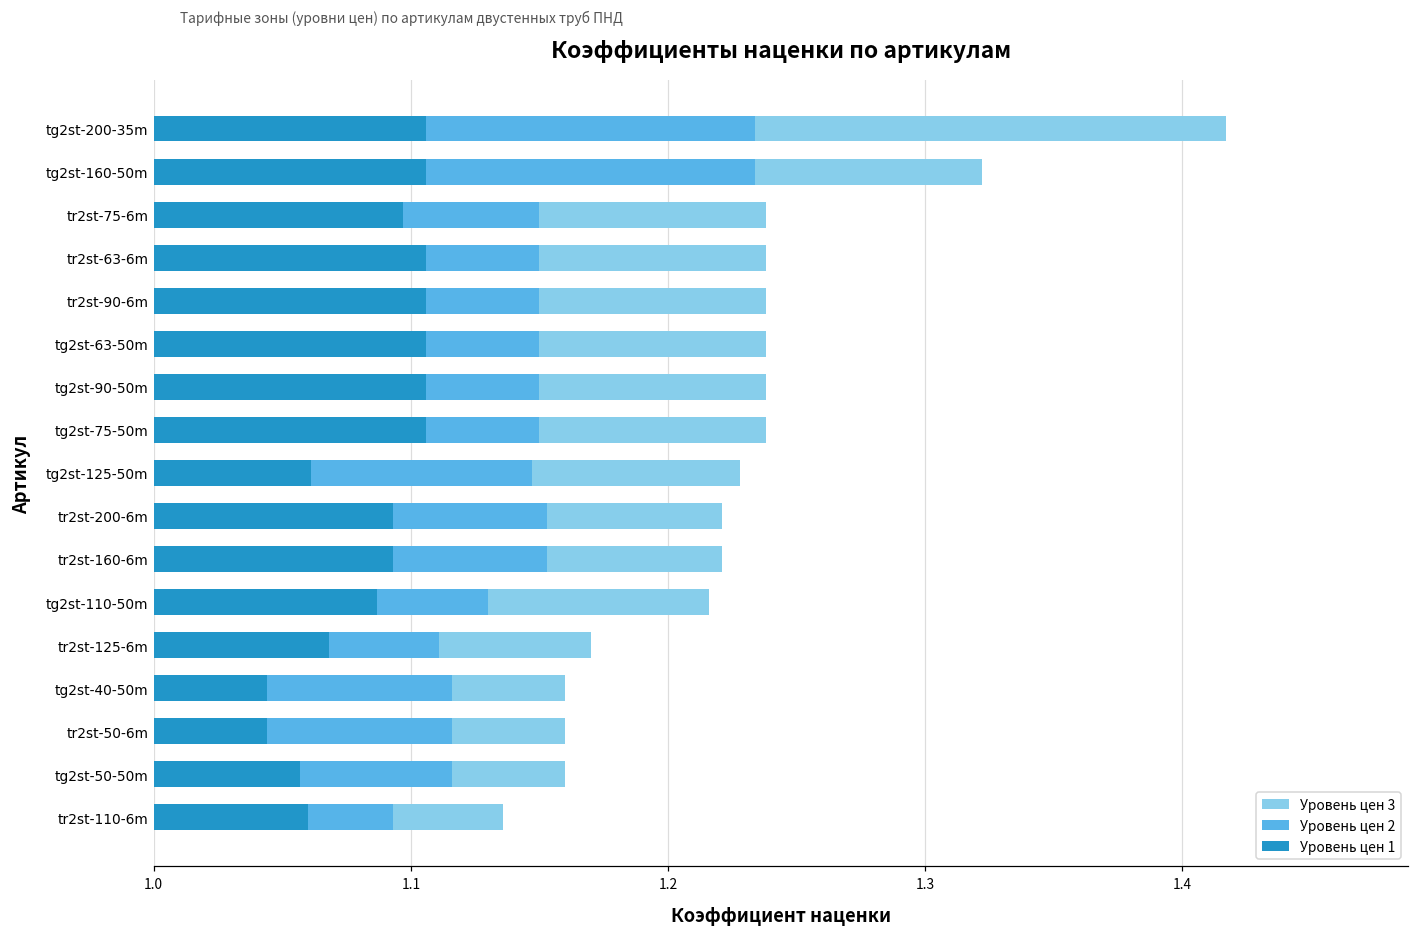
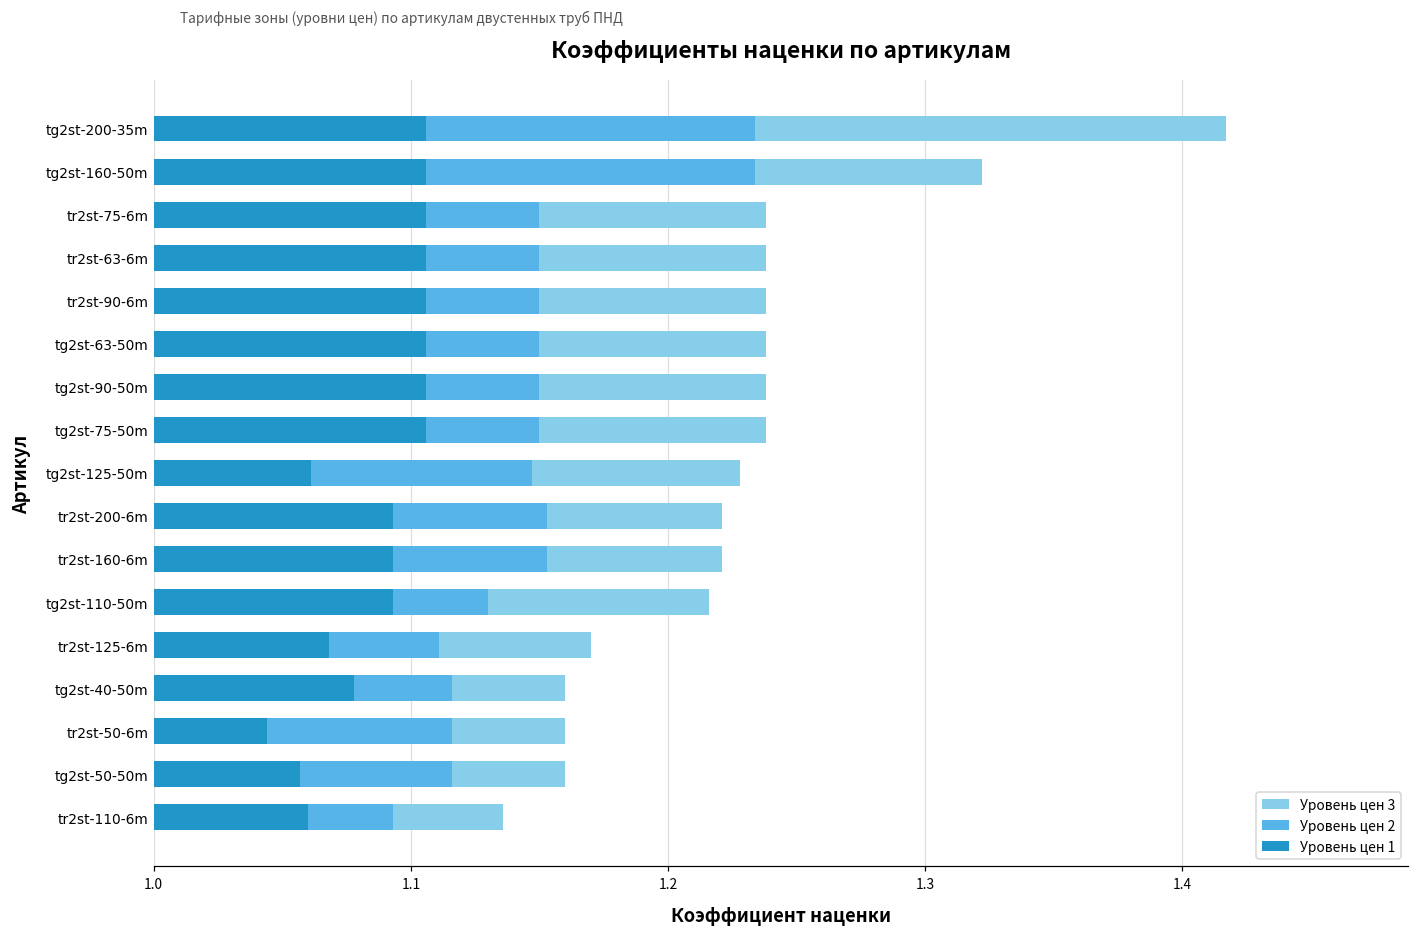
Уровень цен 1, tr2st-75-6m: 1.097 -> 1.106
Уровень цен 1, tg2st-110-50m: 1.087 -> 1.093
Уровень цен 1, tg2st-40-50m: 1.044 -> 1.078
